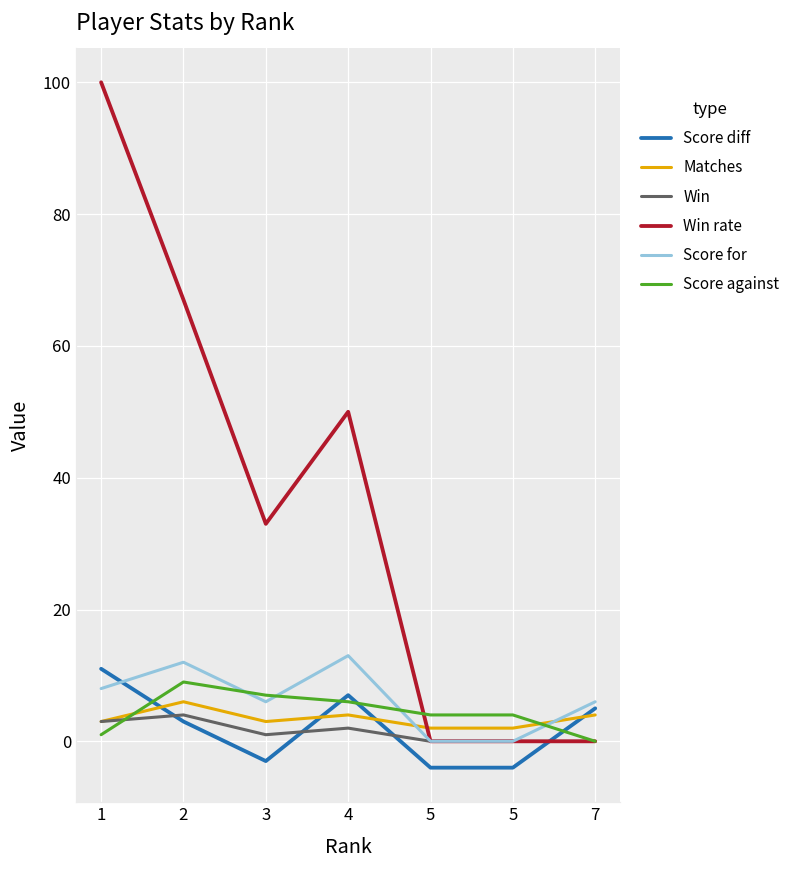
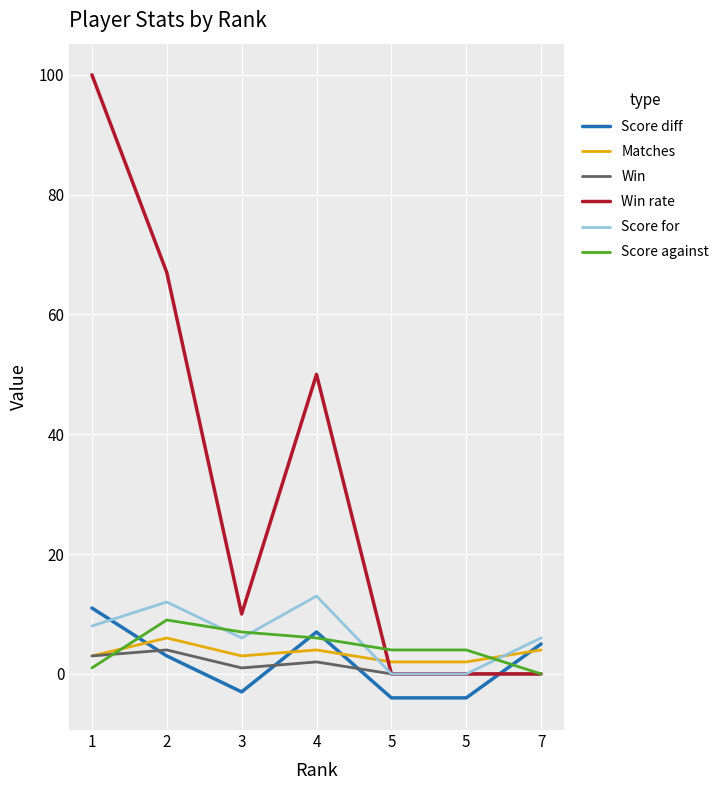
Win rate, 3: 33 -> 10
